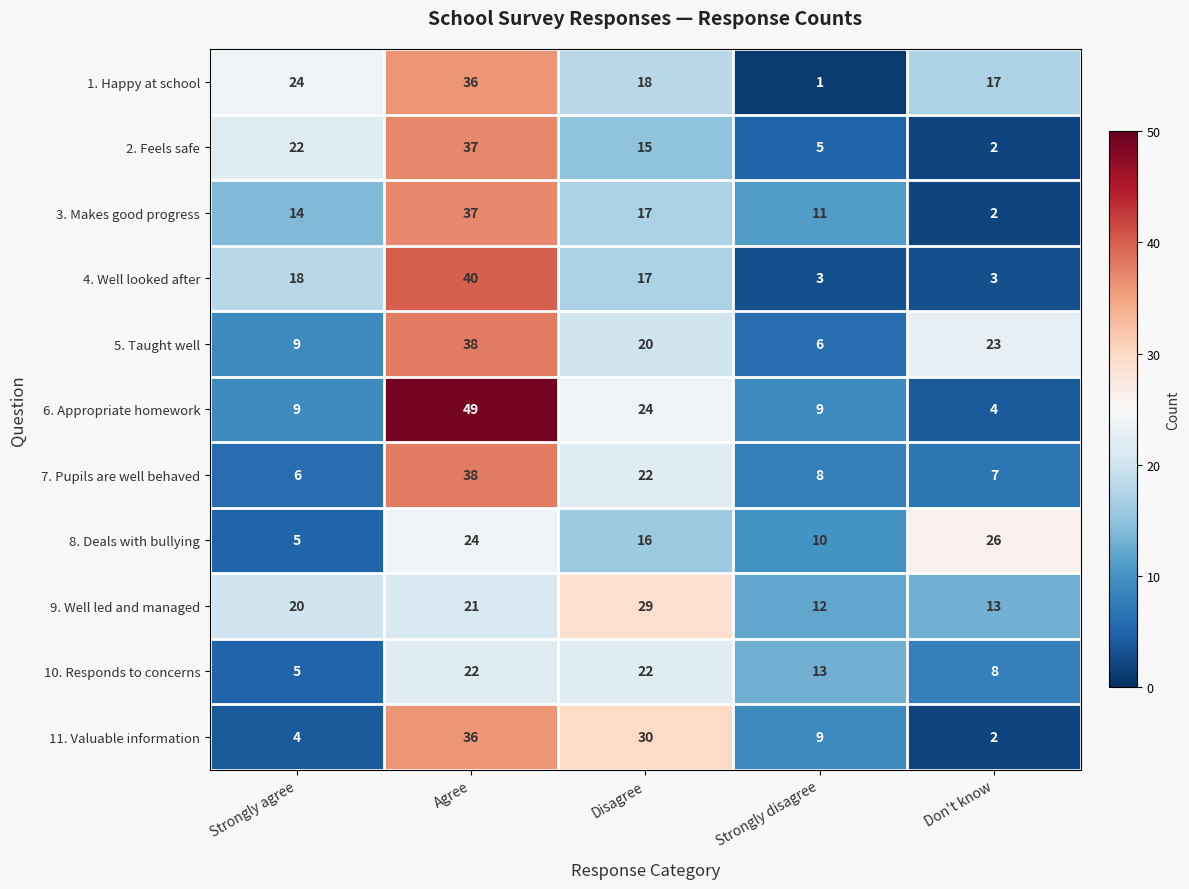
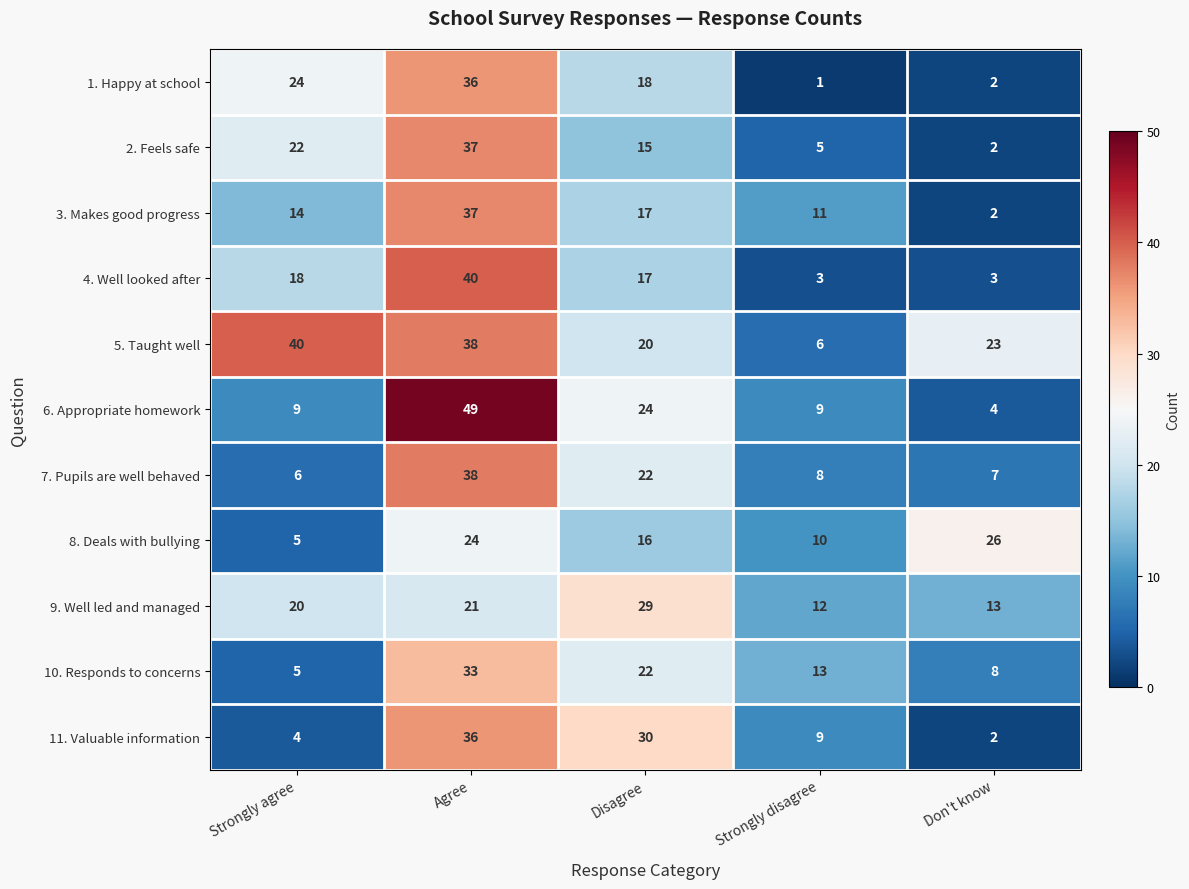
1. Happy at school, Don't know: 17 -> 2
5. Taught well, Strongly agree: 9 -> 40
10. Responds to concerns, Agree: 22 -> 33
